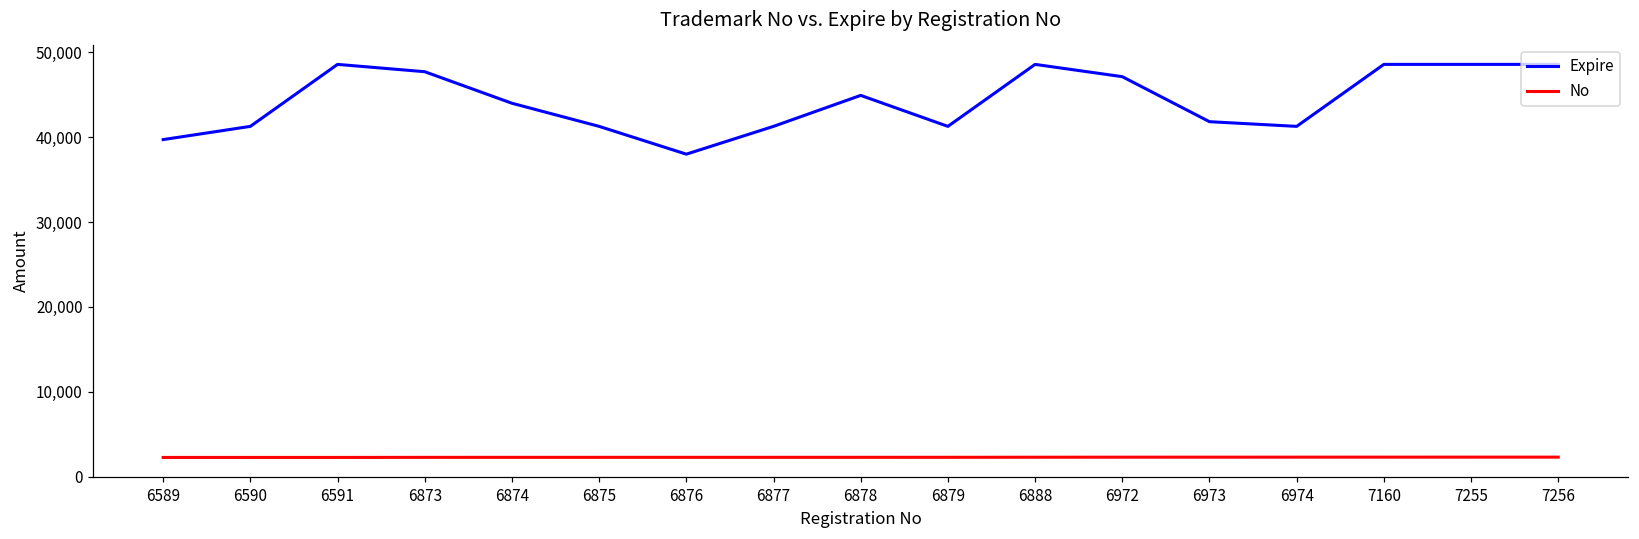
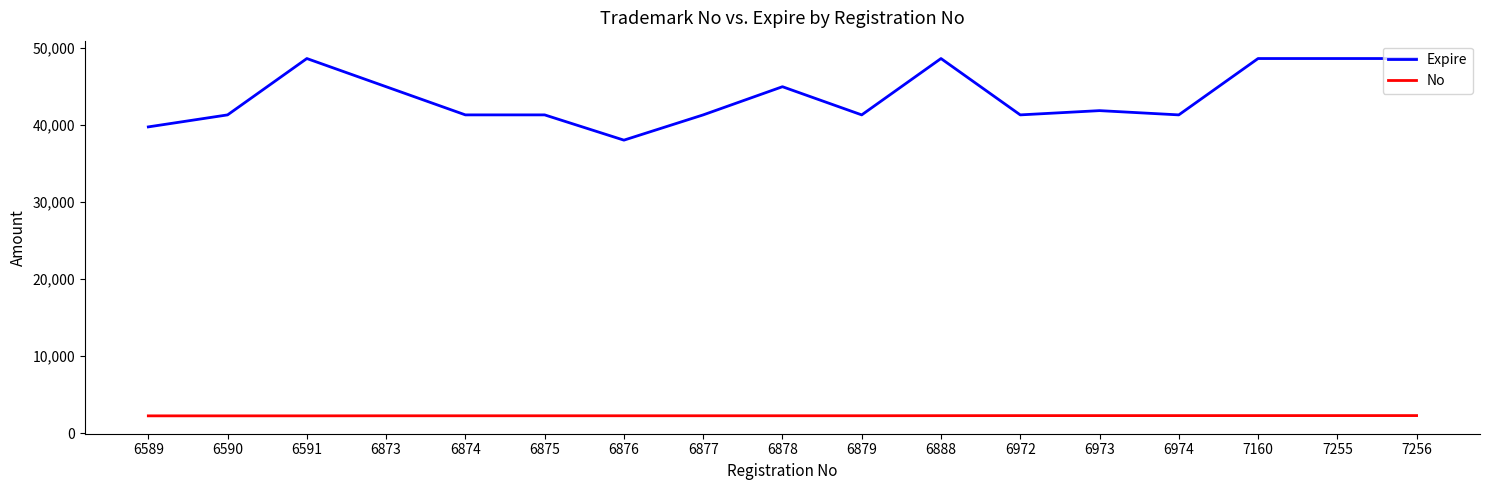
Expire, 6873: 48,000 -> 45,000
Expire, 6874: 44,000 -> 41,000
Expire, 6972: 47,000 -> 41,000
